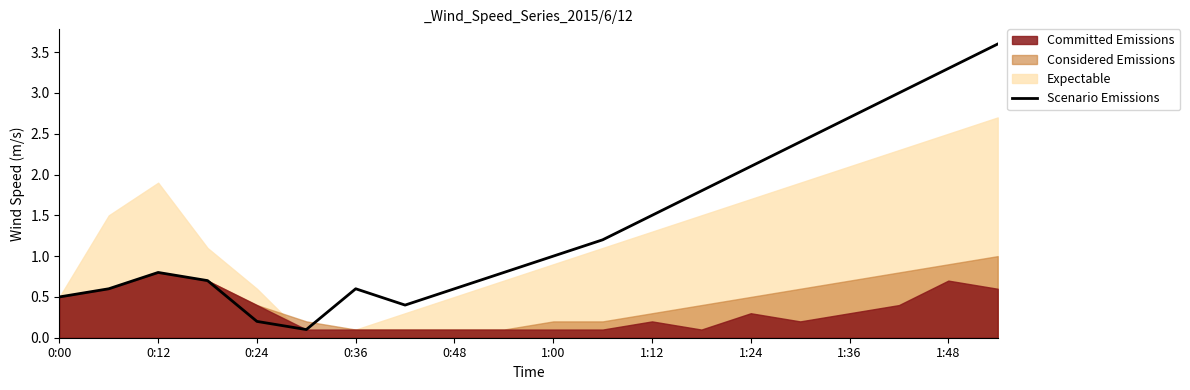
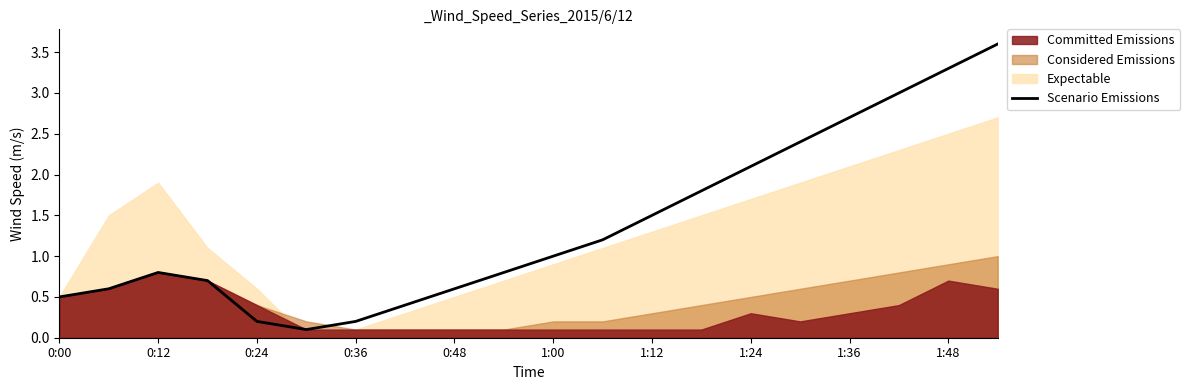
Scenario Emissions, 0:36: 0.6 -> 0.2
Committed Emissions, 1:12: 0.2 -> 0.1
